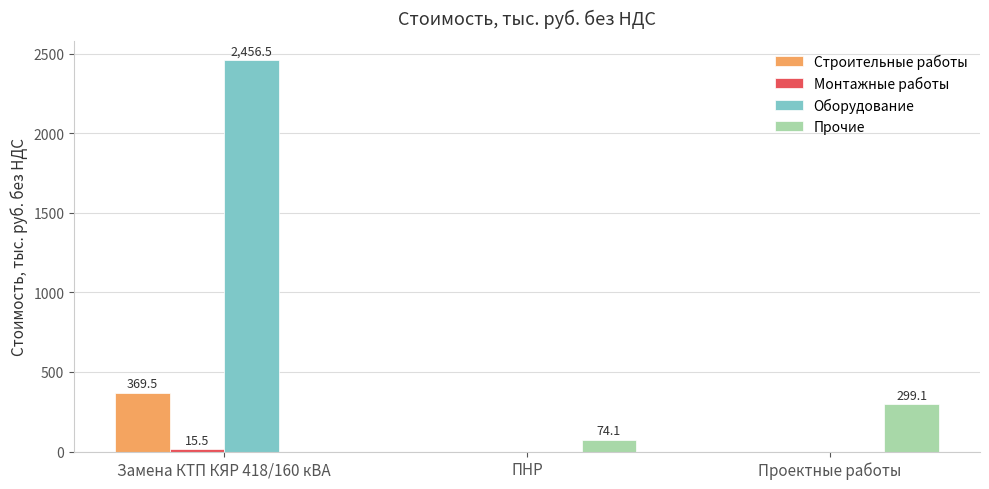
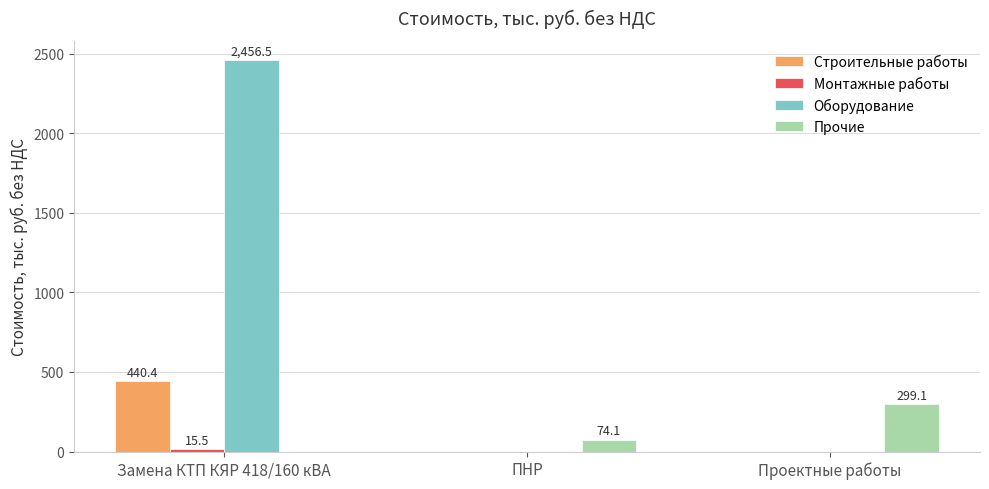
Строительные работы, Замена КТП КЯР 418/160 кВА: 369.5 -> 440.4
